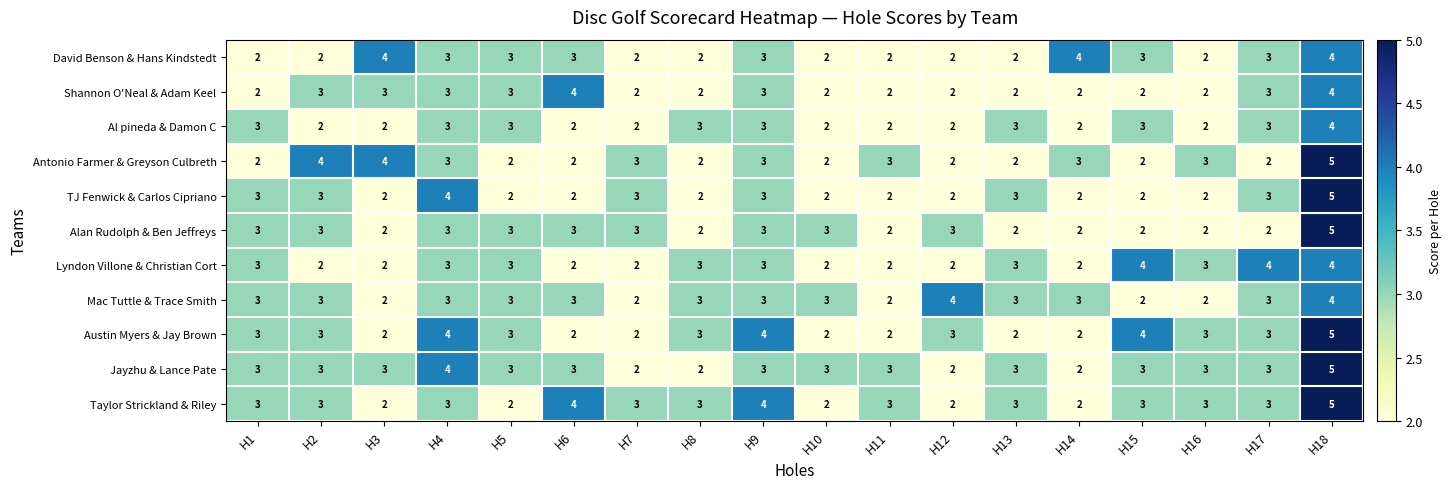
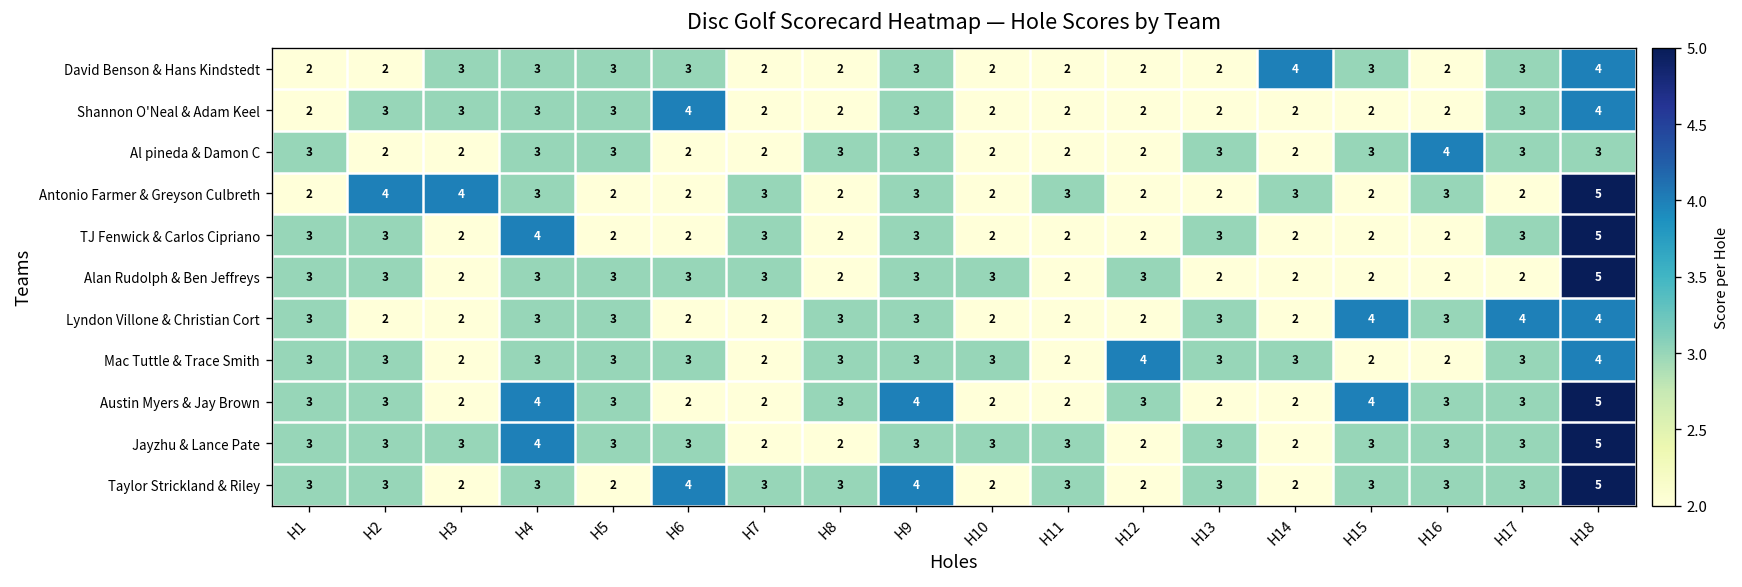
David Benson & Hans Kindstedt, H3: 4 -> 3
Al pineda & Damon C, H16: 2 -> 4
Al pineda & Damon C, H18: 4 -> 3
